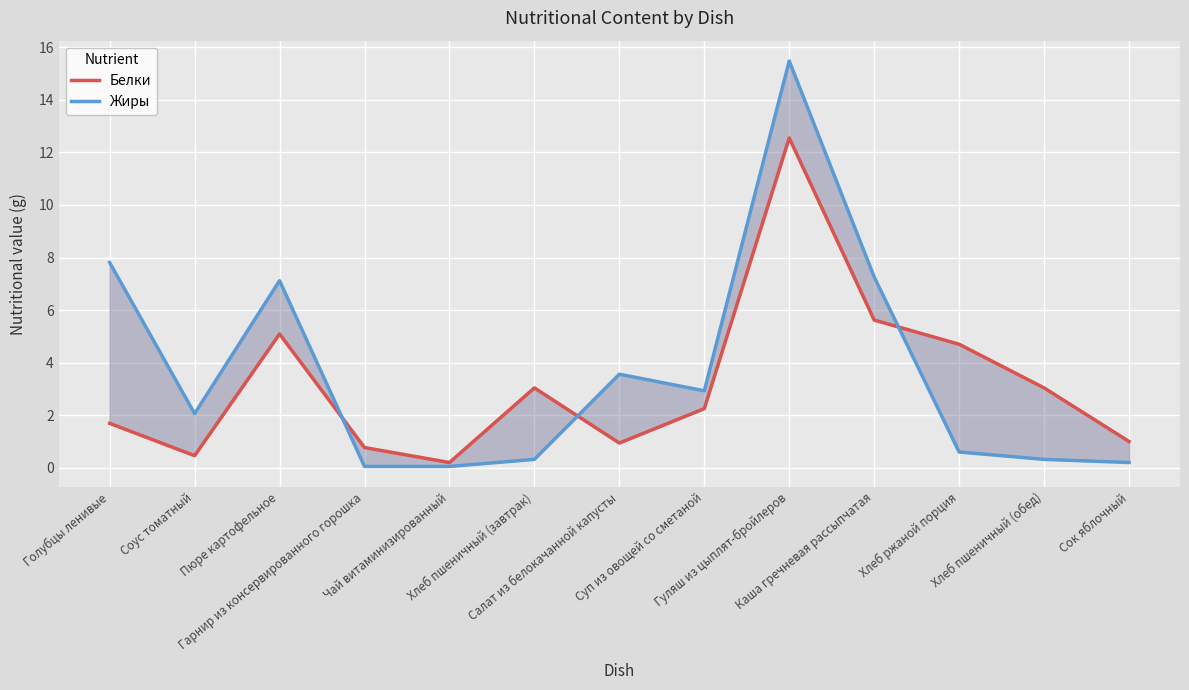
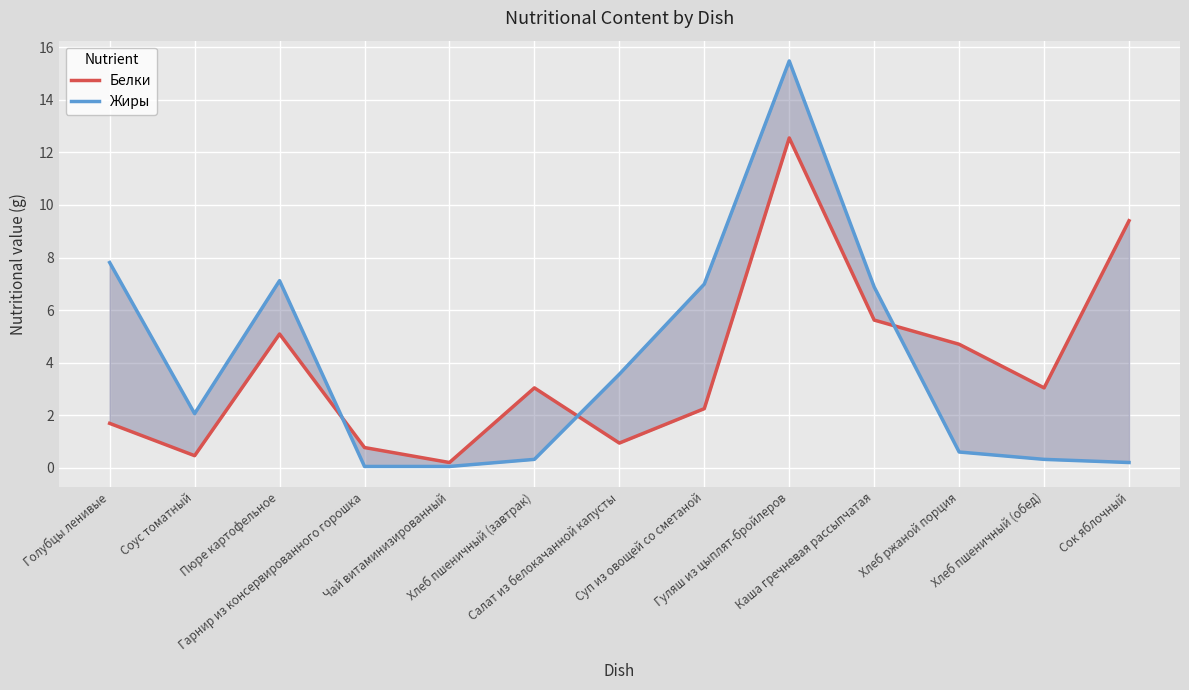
Жиры, Суп из овощей со сметаной: 2.9 -> 7.0
Жиры, Каша гречневая рассыпчатая: 7.3 -> 6.9
Белки, Сок яблочный: 1.0 -> 9.4
